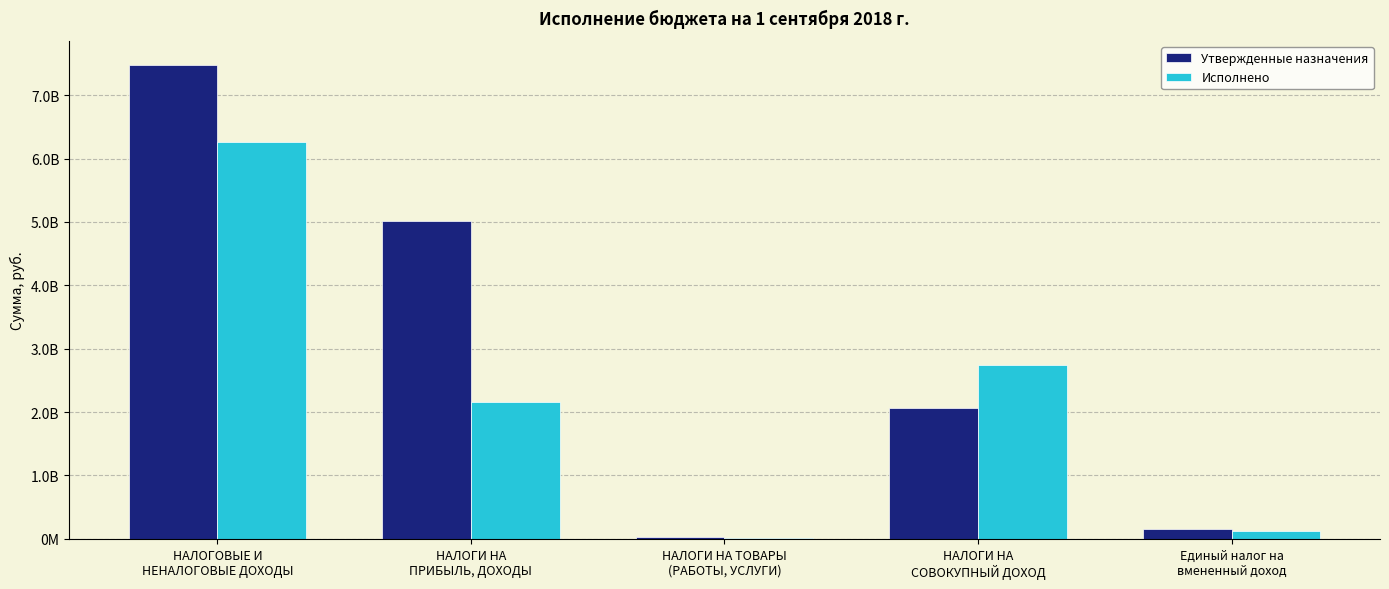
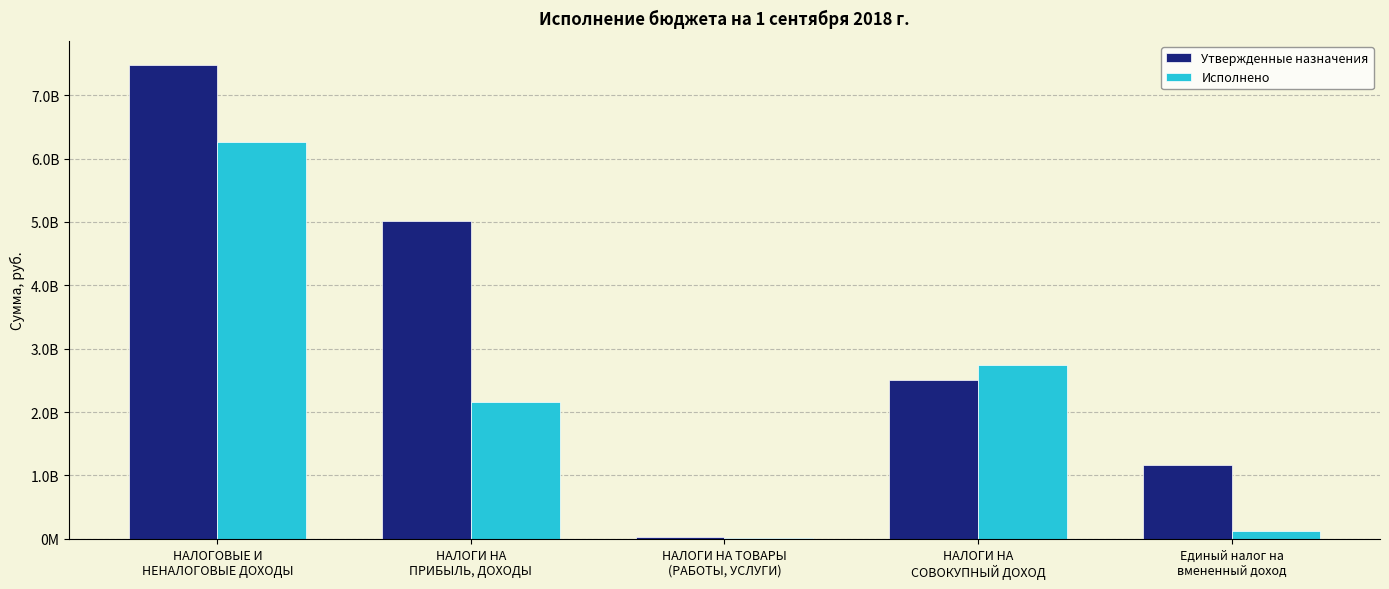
Утвержденные назначения, НАЛОГИ НА СОВОКУПНЫЙ ДОХОД: 2100000000 -> 2500000000
Утвержденные назначения, Единый налог на вмененный доход: 200000000 -> 1200000000
